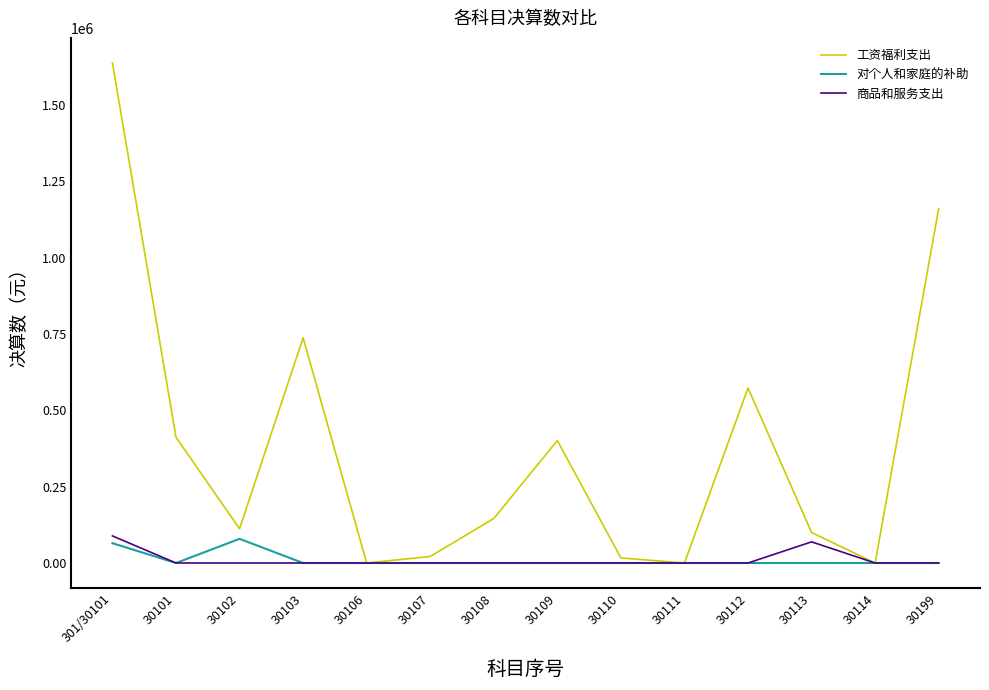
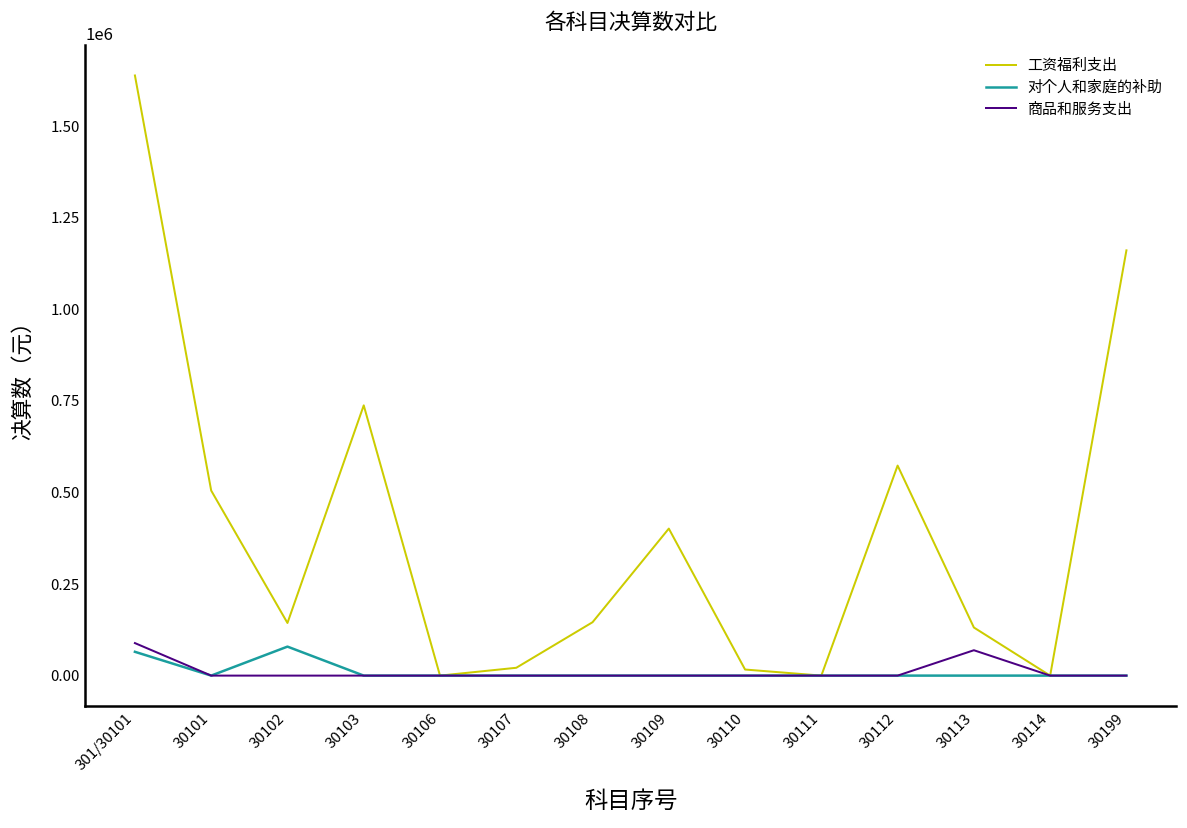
工资福利支出, 30101: 410000 -> 510000
工资福利支出, 30102: 110000 -> 140000
工资福利支出, 30113: 100000 -> 130000
